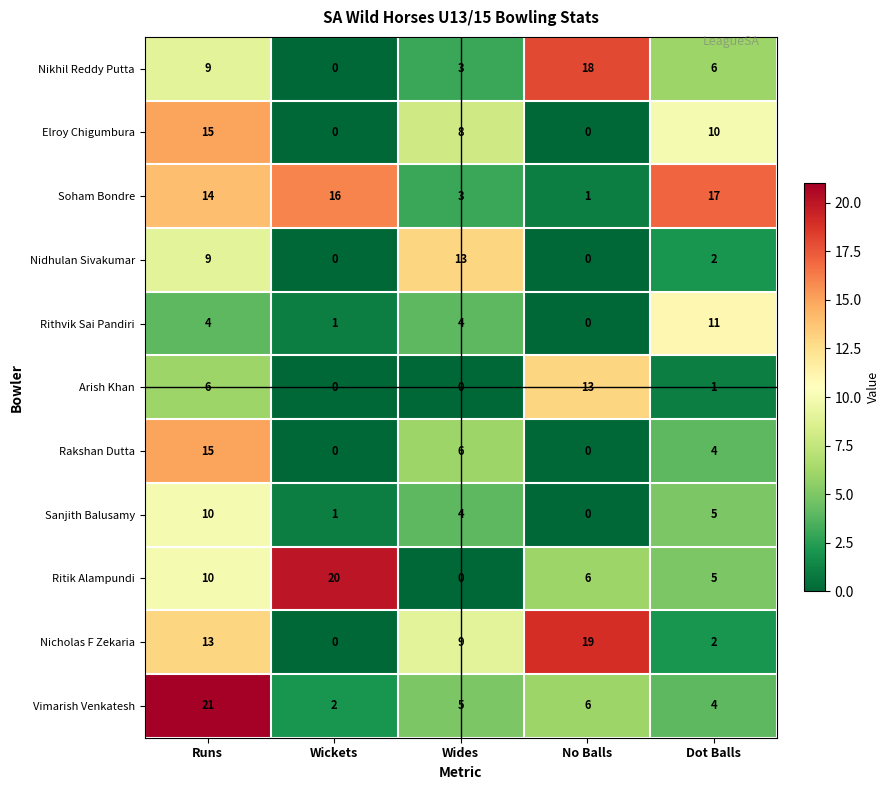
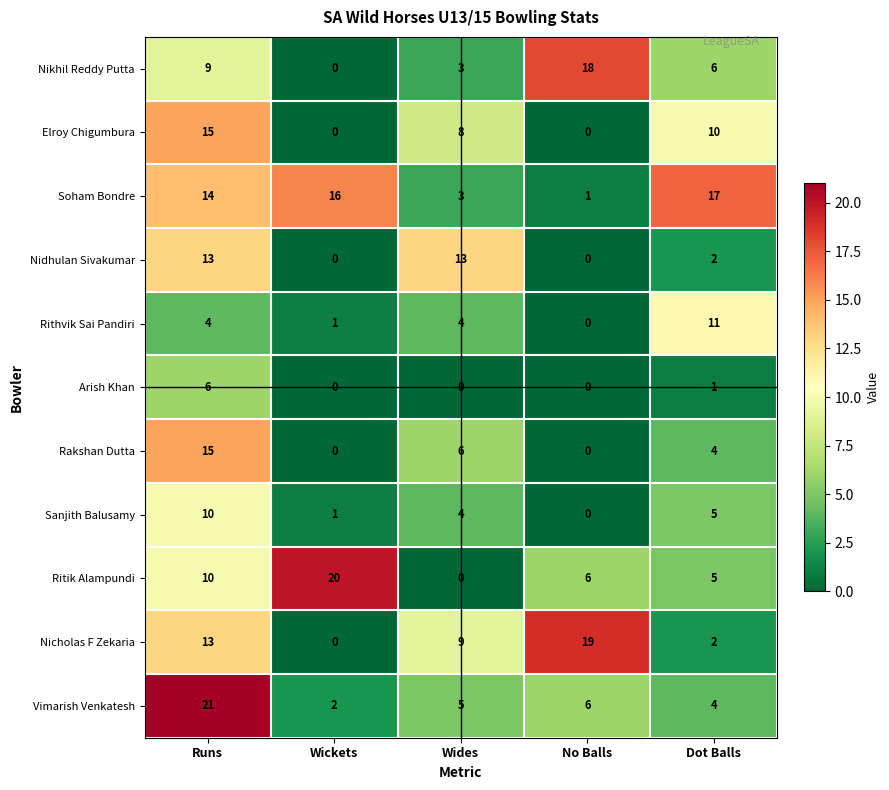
Nidhulan Sivakumar, Runs: 9 -> 13
Arish Khan, No Balls: 13 -> 0
